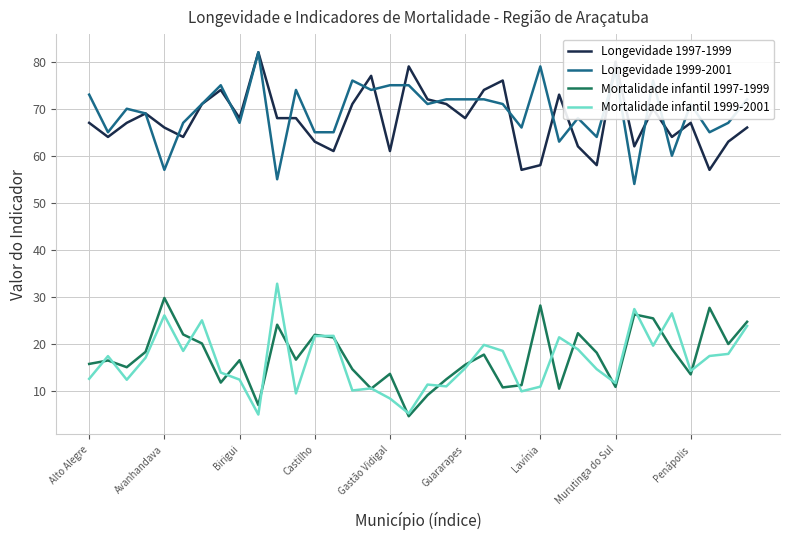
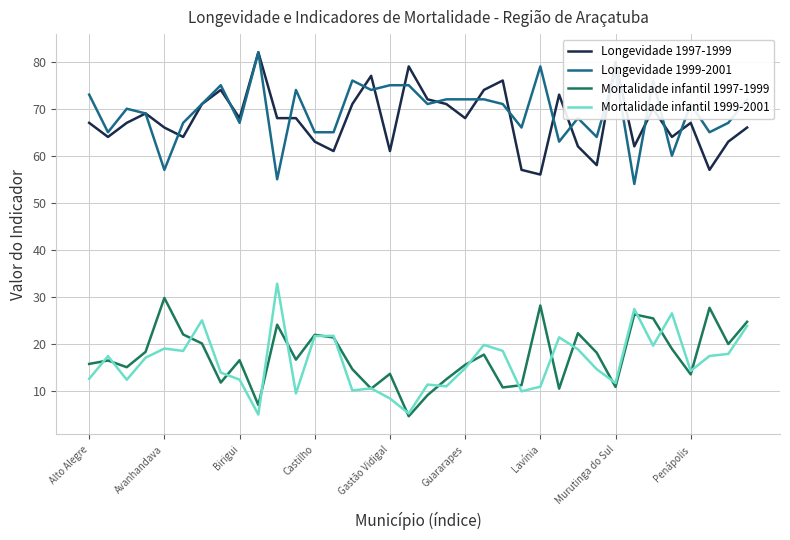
Mortalidade infantil 1999-2001, Avanhandava: 26 -> 19
Longevidade 1997-1999, Lavínia: 58 -> 56
